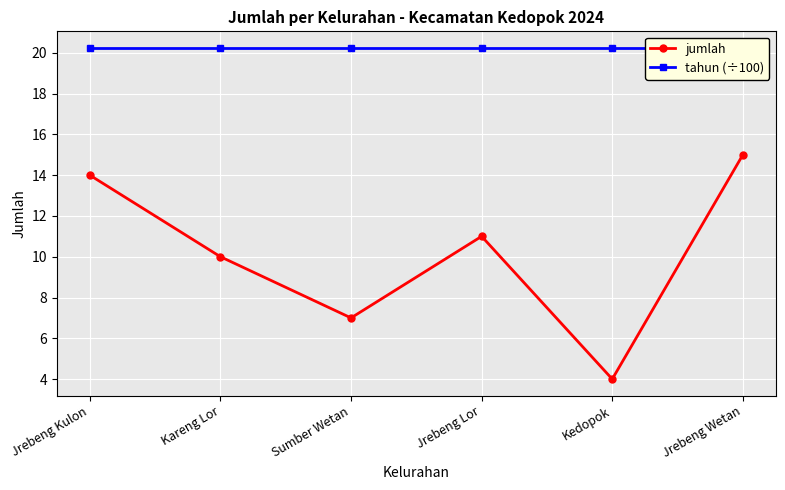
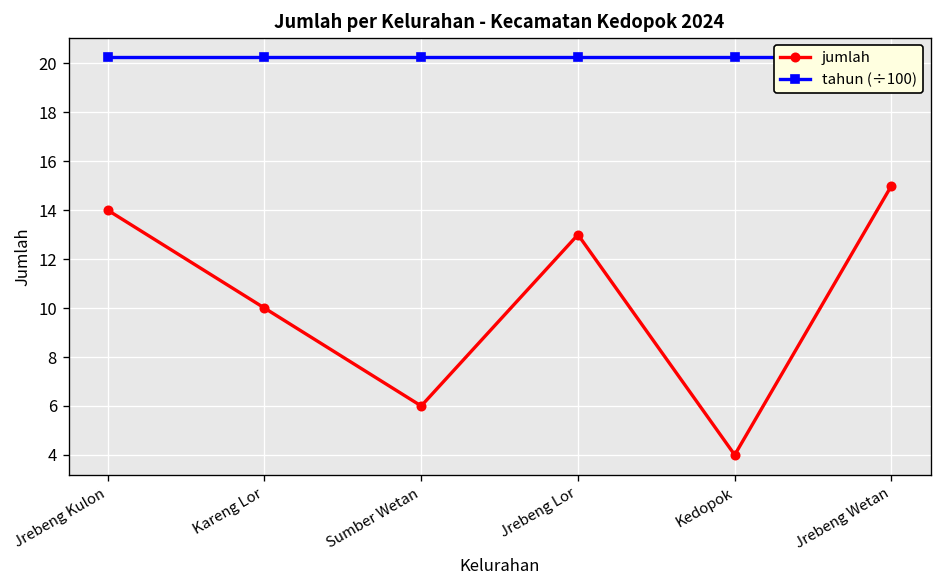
jumlah, Sumber Wetan: 7 -> 6
jumlah, Jrebeng Lor: 11 -> 13
